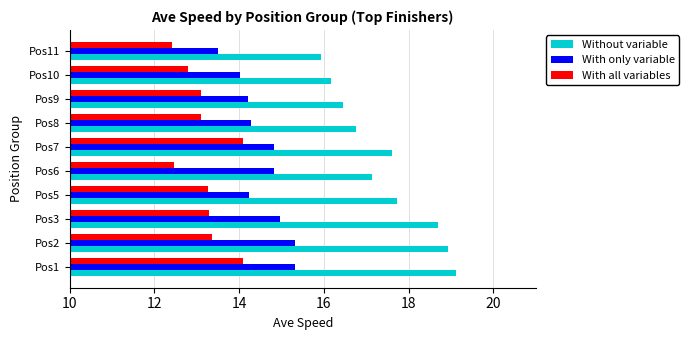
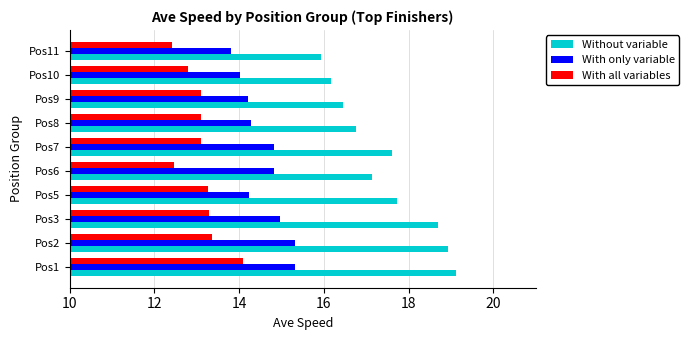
With only variable, Pos11: 13.5 -> 13.8
With all variables, Pos7: 14.1 -> 13.1
